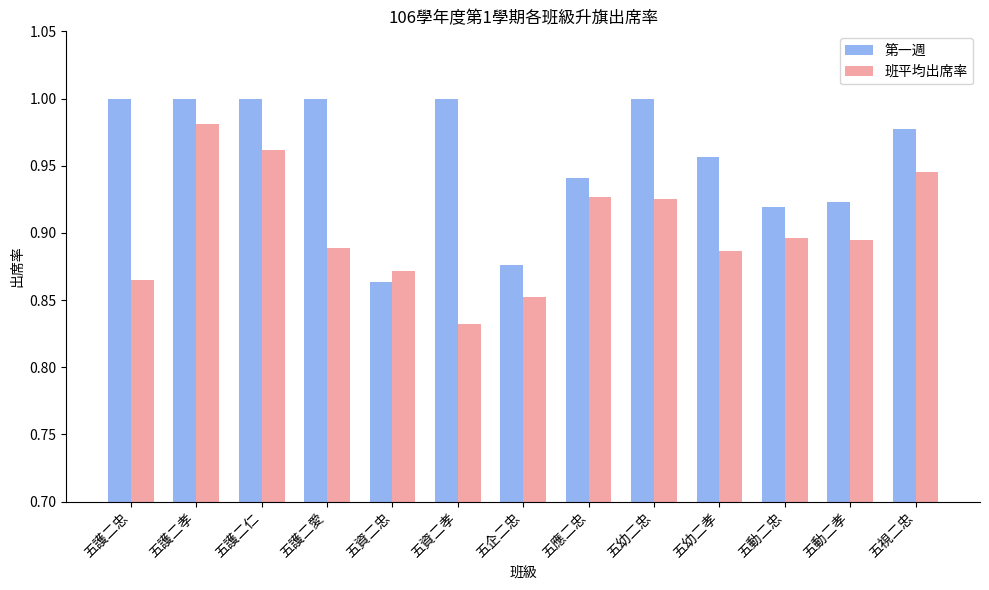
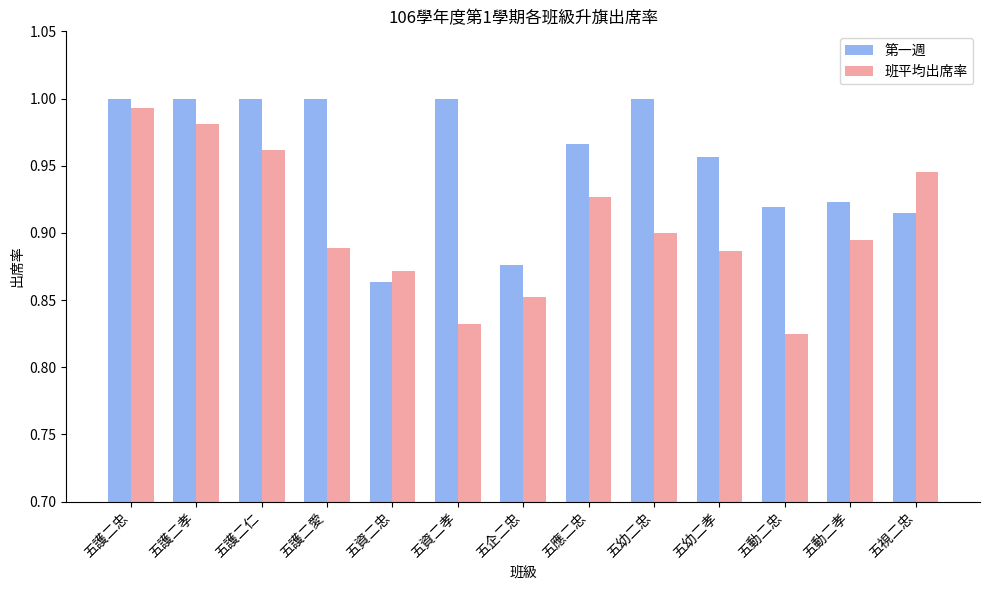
班平均出席率, 五護二忠: 0.865 -> 0.993
第一週, 五應二忠: 0.941 -> 0.966
班平均出席率, 五幼二忠: 0.925 -> 0.900
班平均出席率, 五動二忠: 0.896 -> 0.824
第一週, 五視二忠: 0.977 -> 0.915
